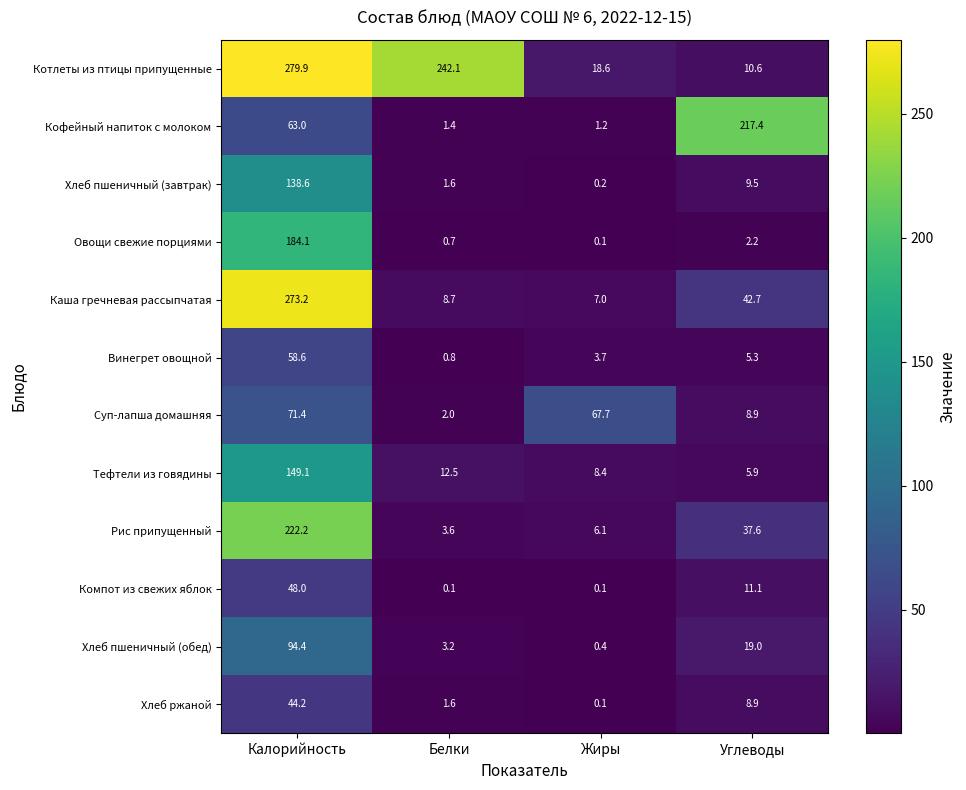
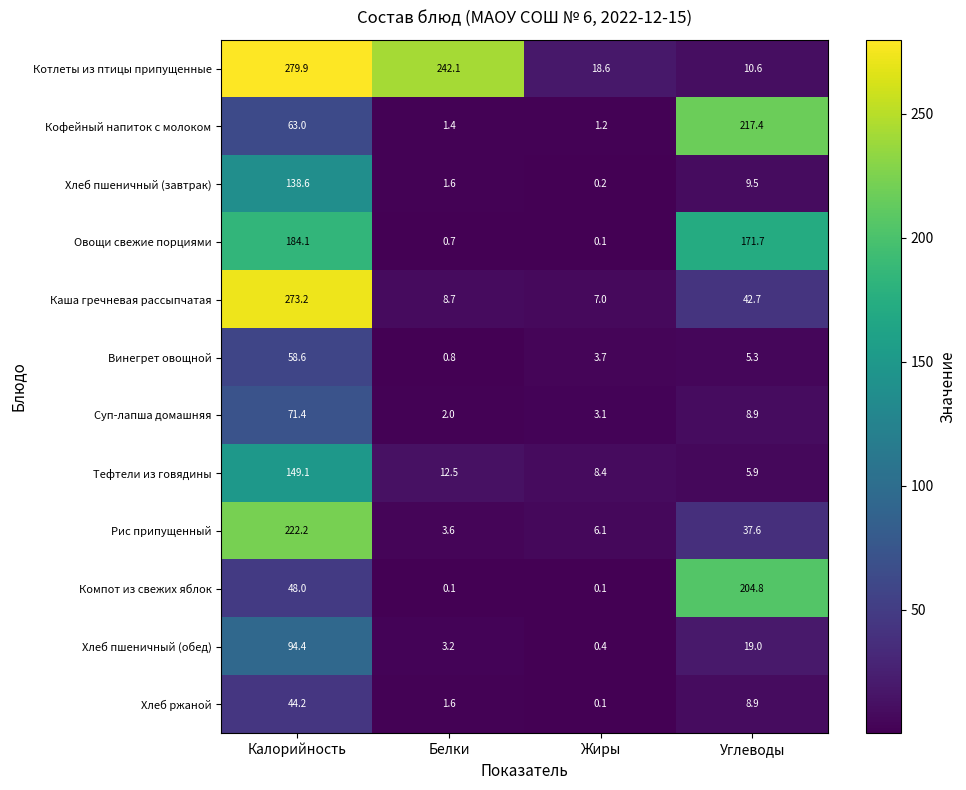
Овощи свежие порциями, Углеводы: 2.2 -> 171.7
Суп-лапша домашняя, Жиры: 67.7 -> 3.1
Компот из свежих яблок, Углеводы: 11.1 -> 204.8
